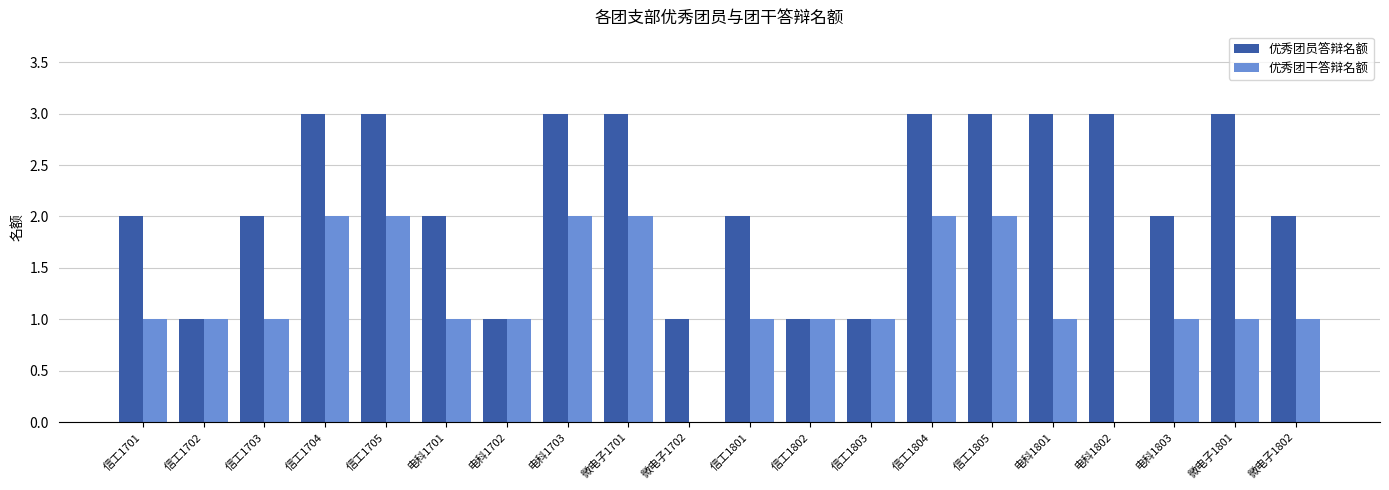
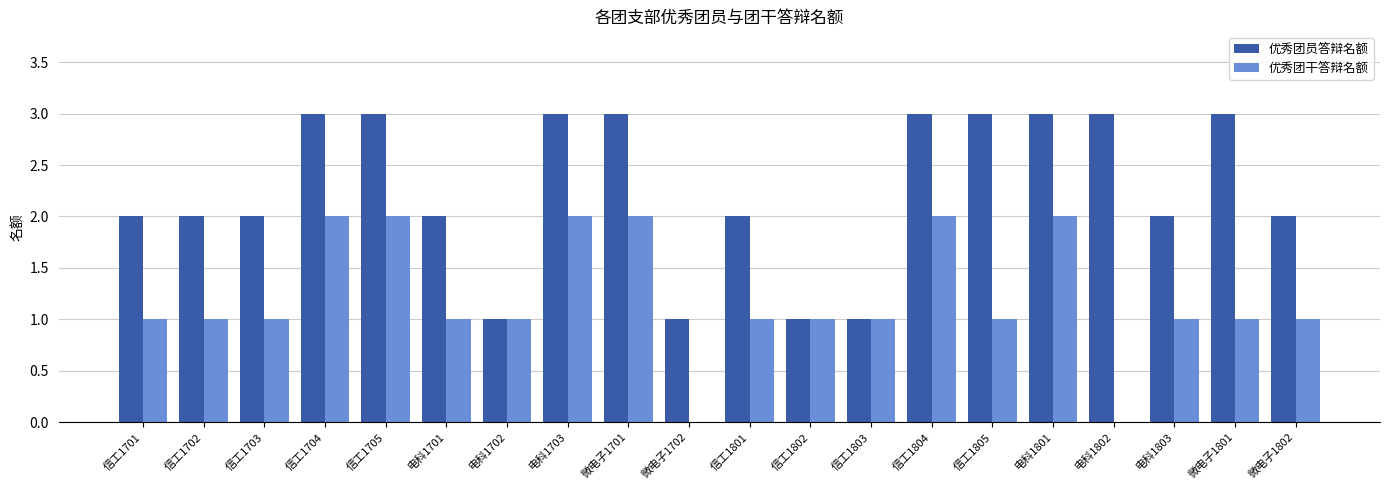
优秀团员答辩名额, 信工1702: 1 -> 2
优秀团干答辩名额, 信工1805: 2 -> 1
优秀团干答辩名额, 电科1801: 1 -> 2
